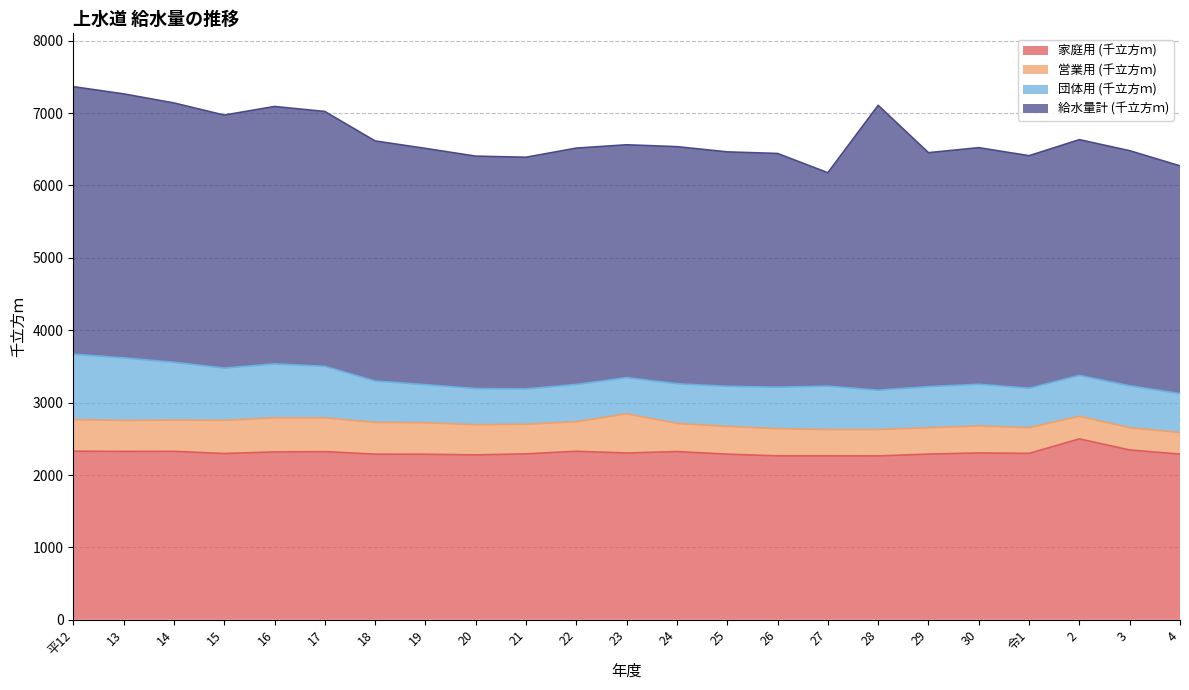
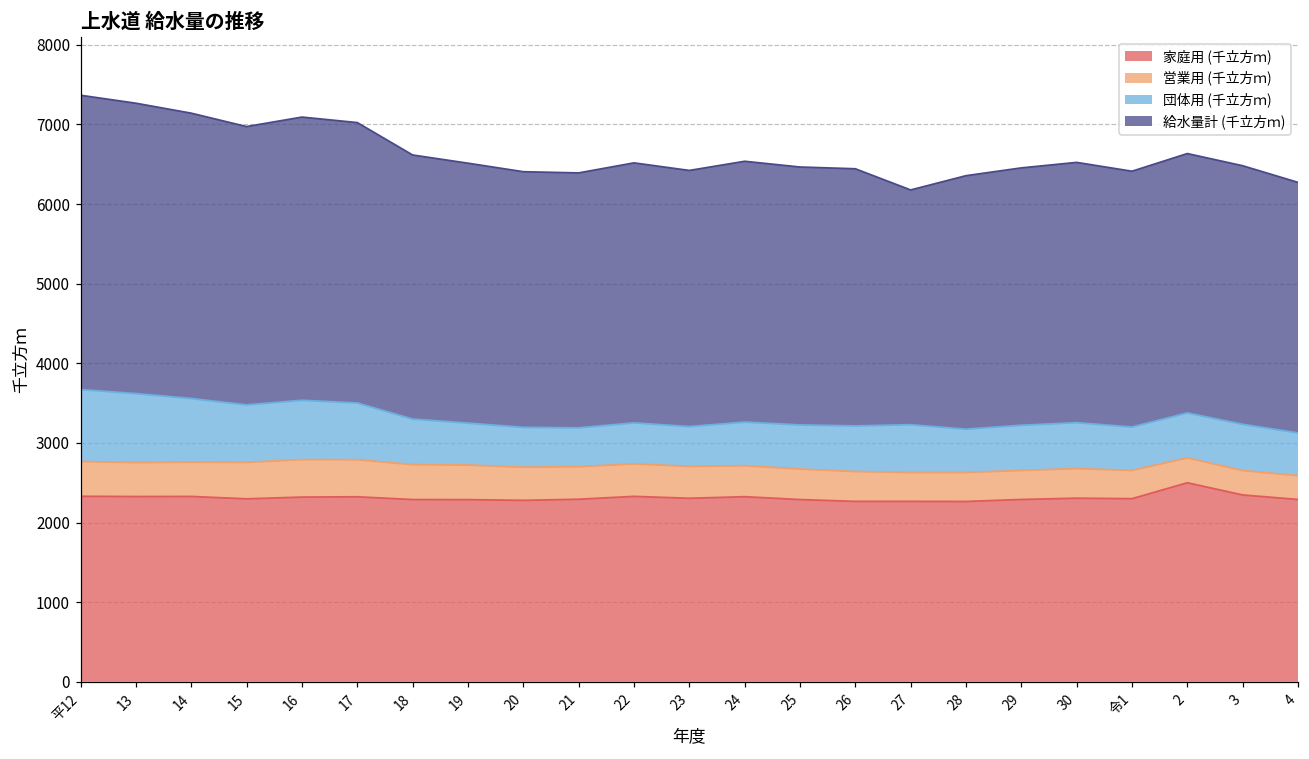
営業用 (千立方ｍ), 23: 500 -> 400
給水量計 (千立方ｍ), 28: 3900 -> 3200
